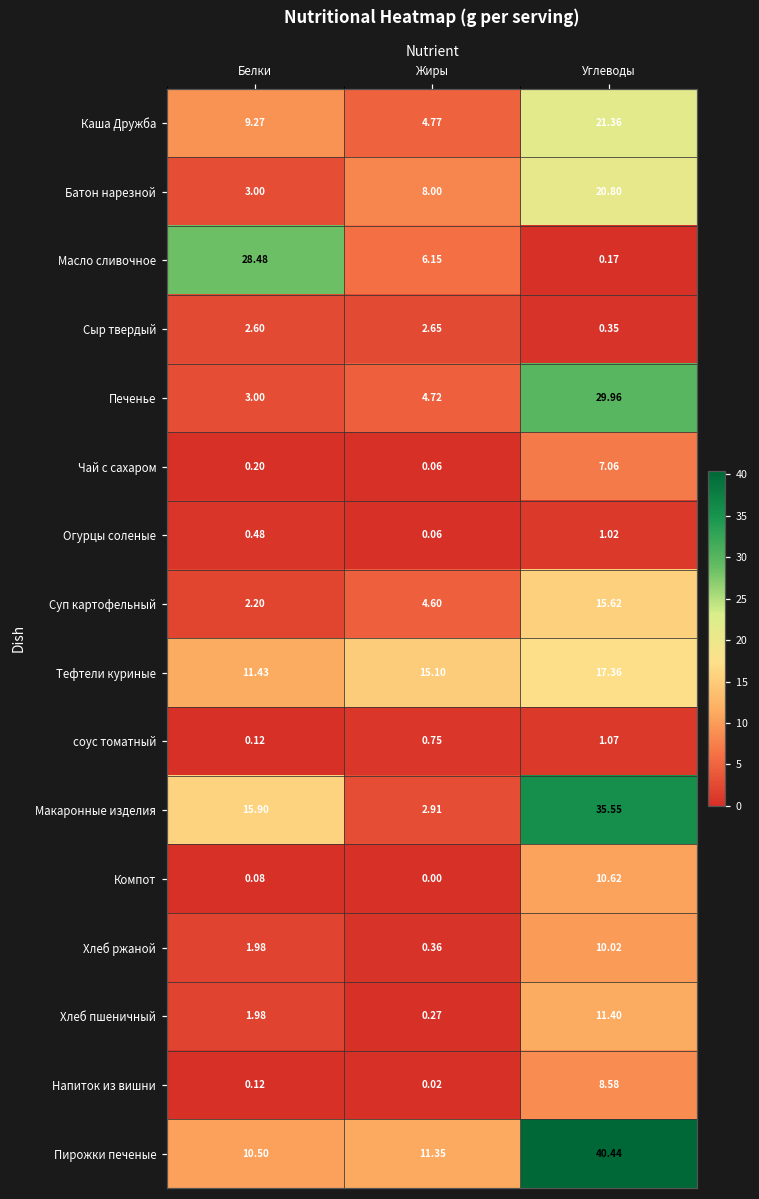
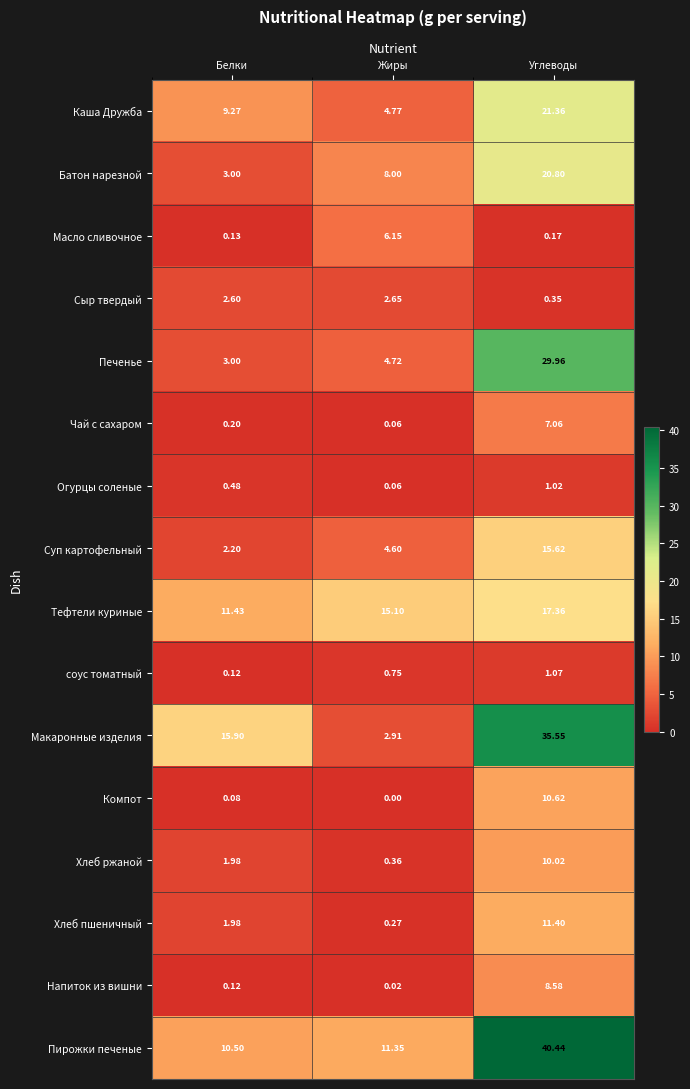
Масло сливочное, Белки: 28.48 -> 0.13
